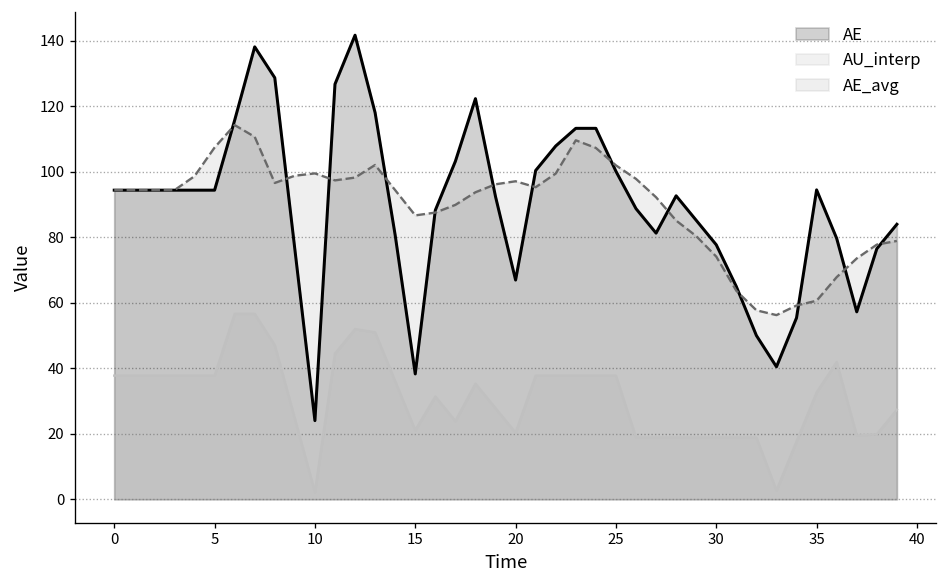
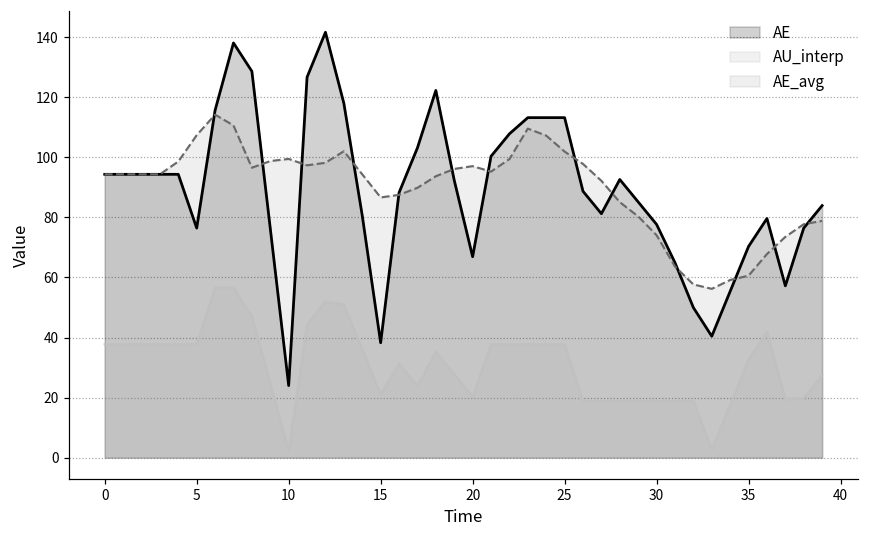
AE, 5: 94 -> 76
AE, 25: 100 -> 113
AE, 35: 94 -> 70
